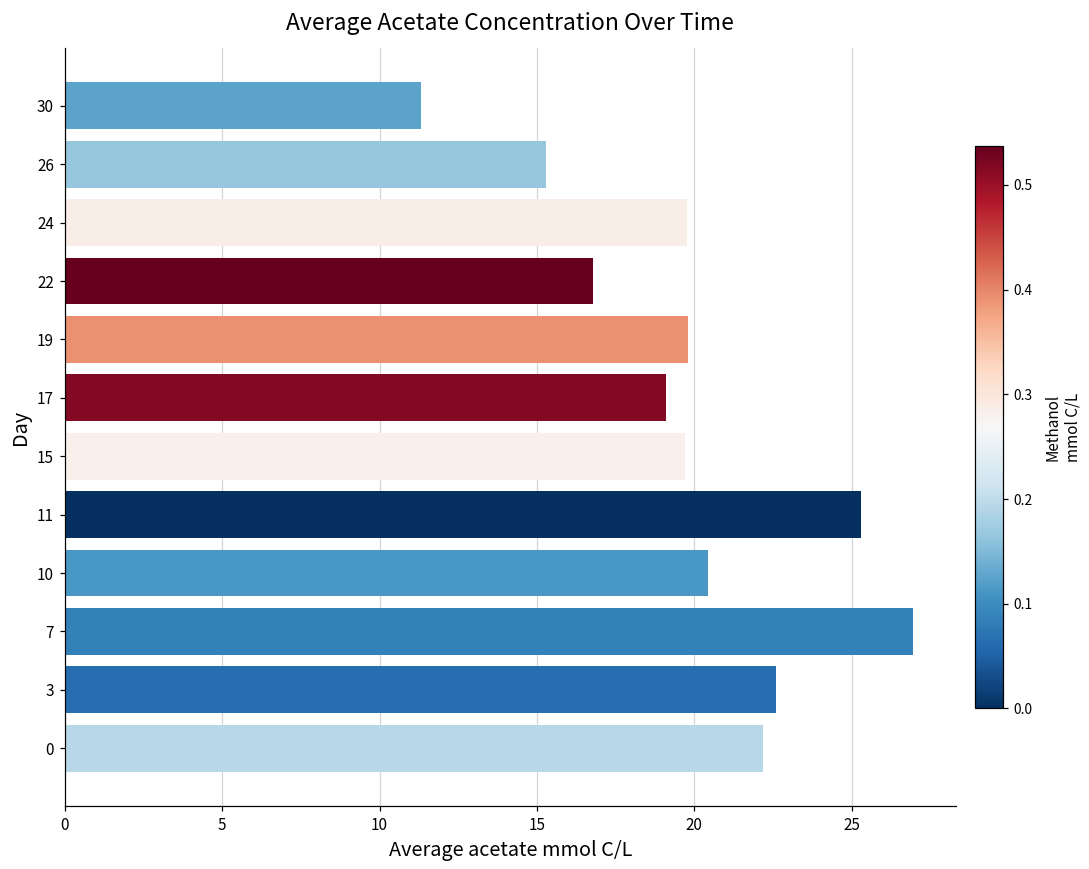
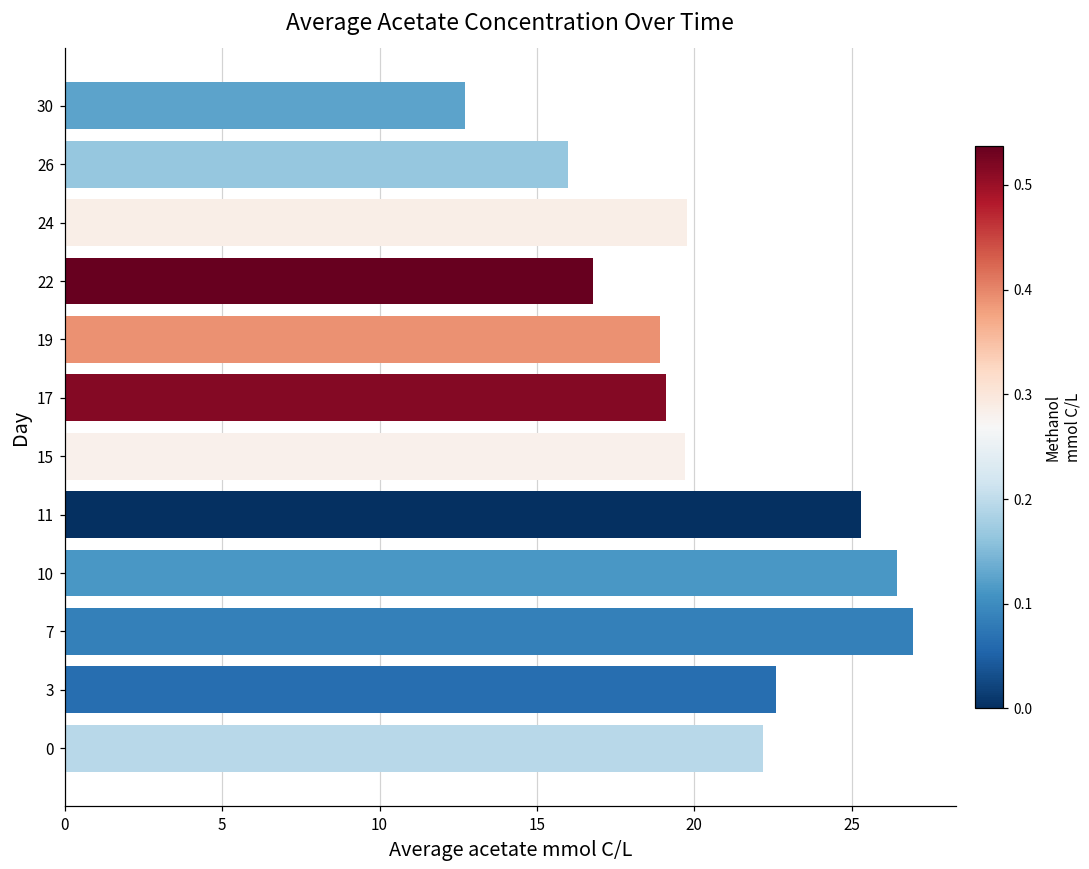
30: 11.3 -> 12.7
26: 15.3 -> 16.0
19: 19.8 -> 18.9
10: 20.4 -> 26.4
